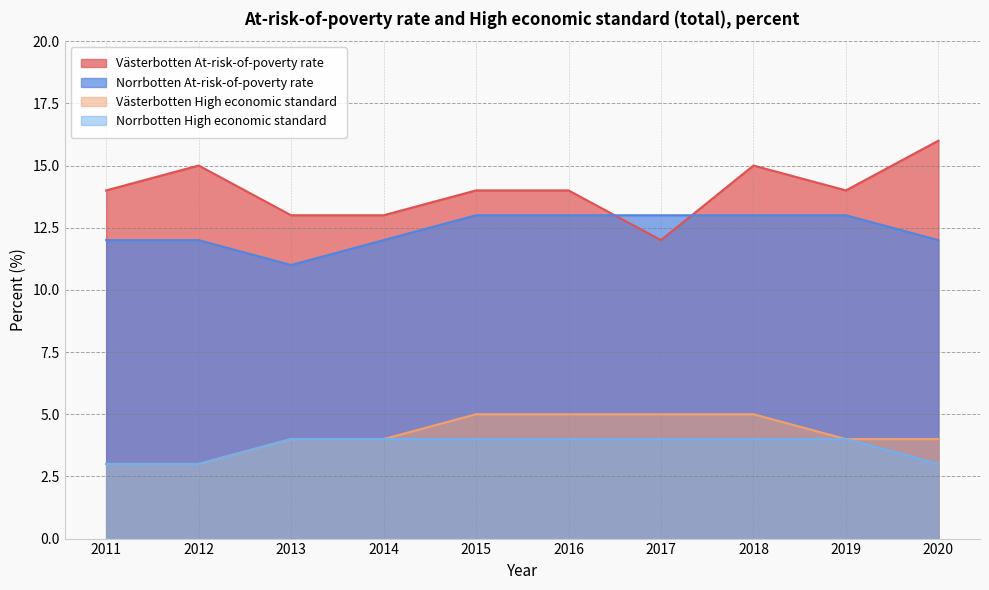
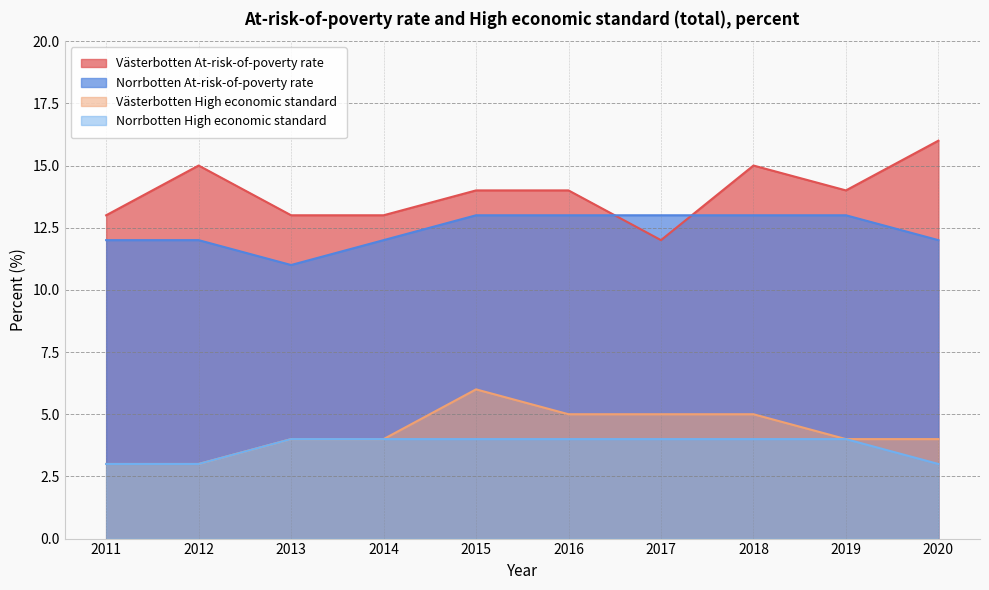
Västerbotten At-risk-of-poverty rate, 2011: 14 -> 13
Västerbotten High economic standard, 2015: 5 -> 6
